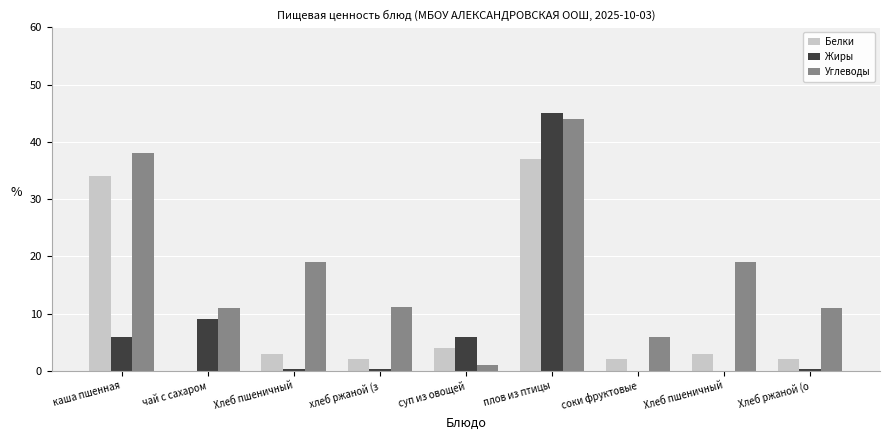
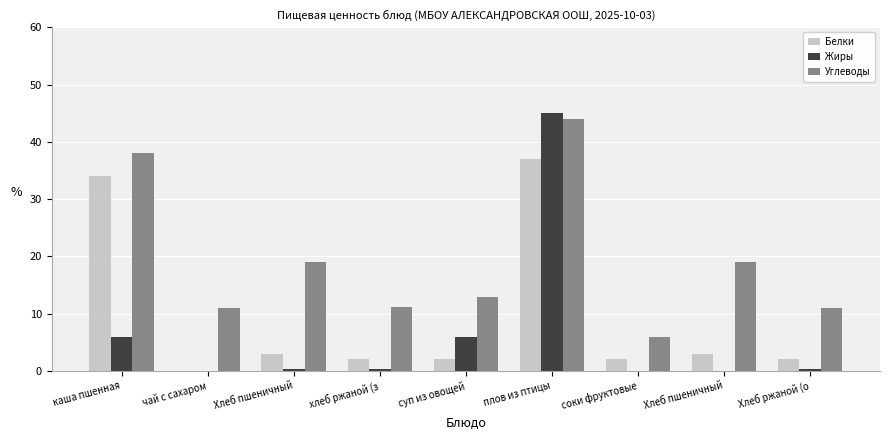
Жиры, чай с сахаром: 9 -> 0
Белки, суп из овощей: 4 -> 2
Углеводы, суп из овощей: 1 -> 13
